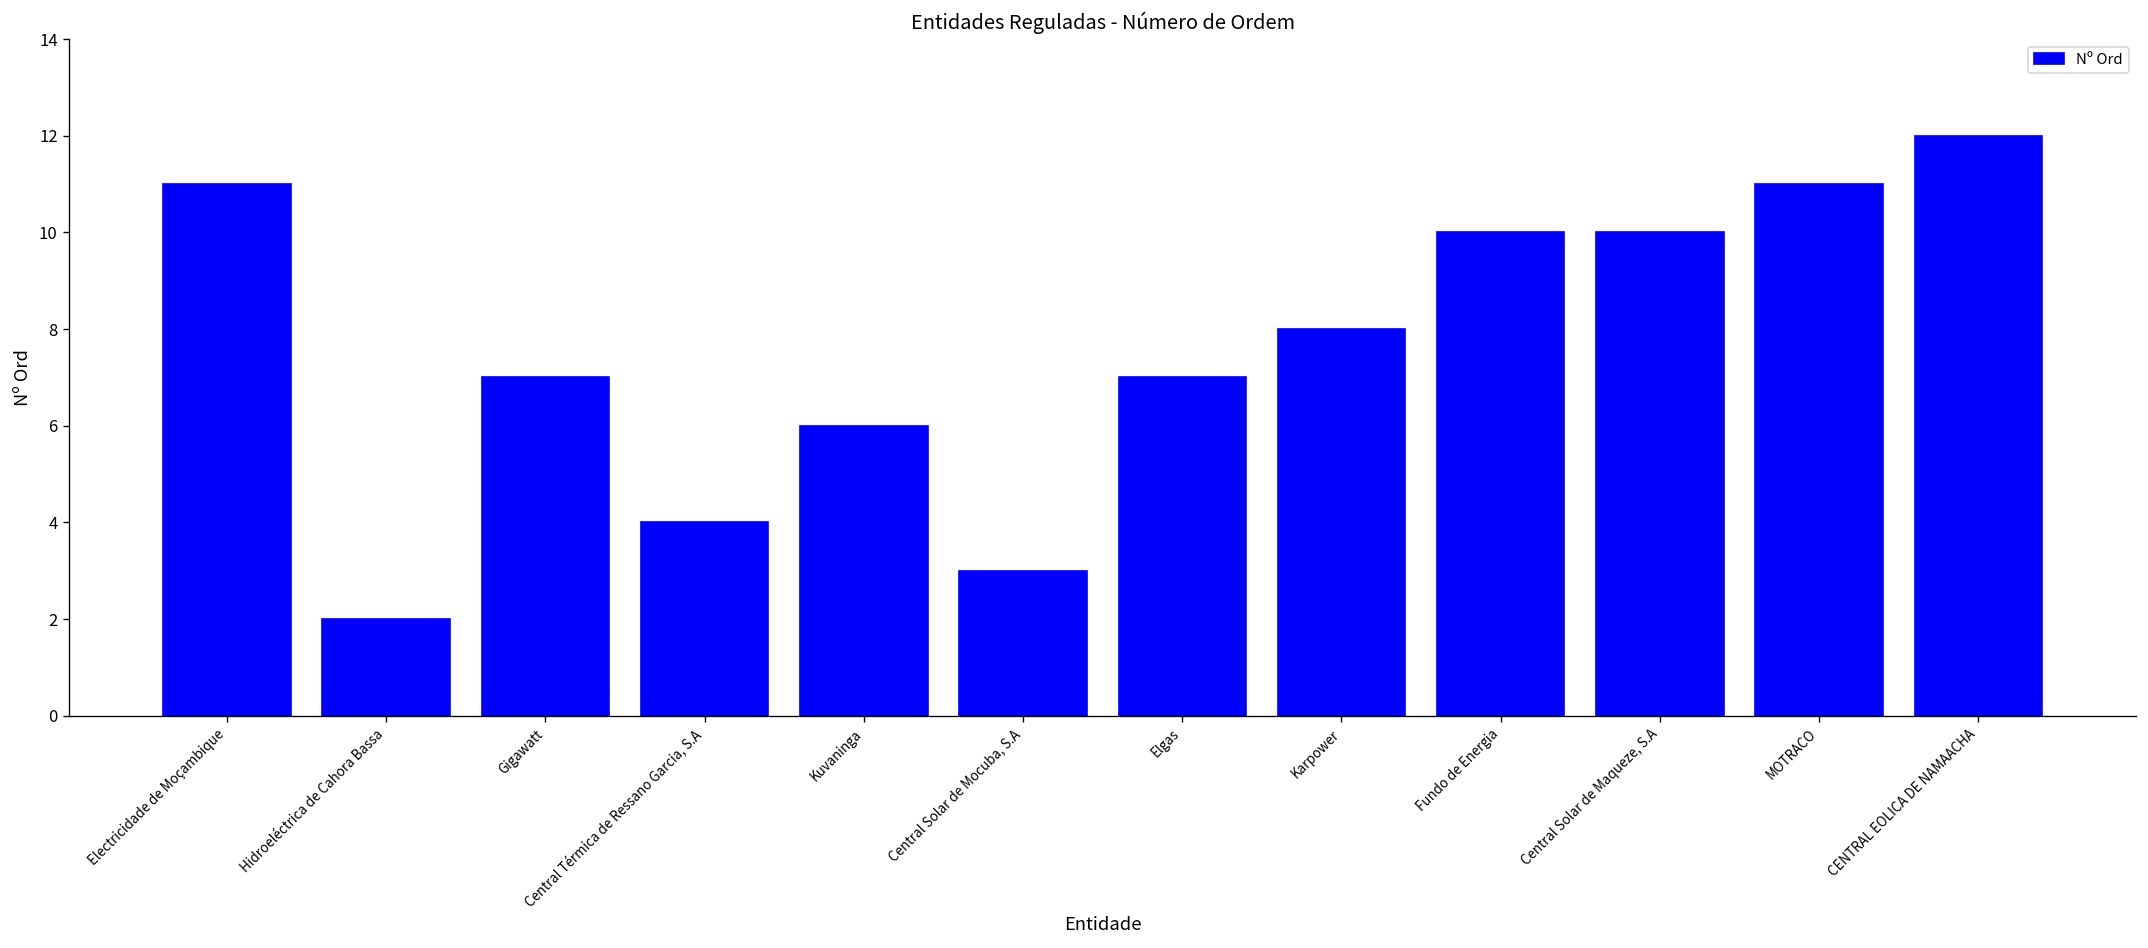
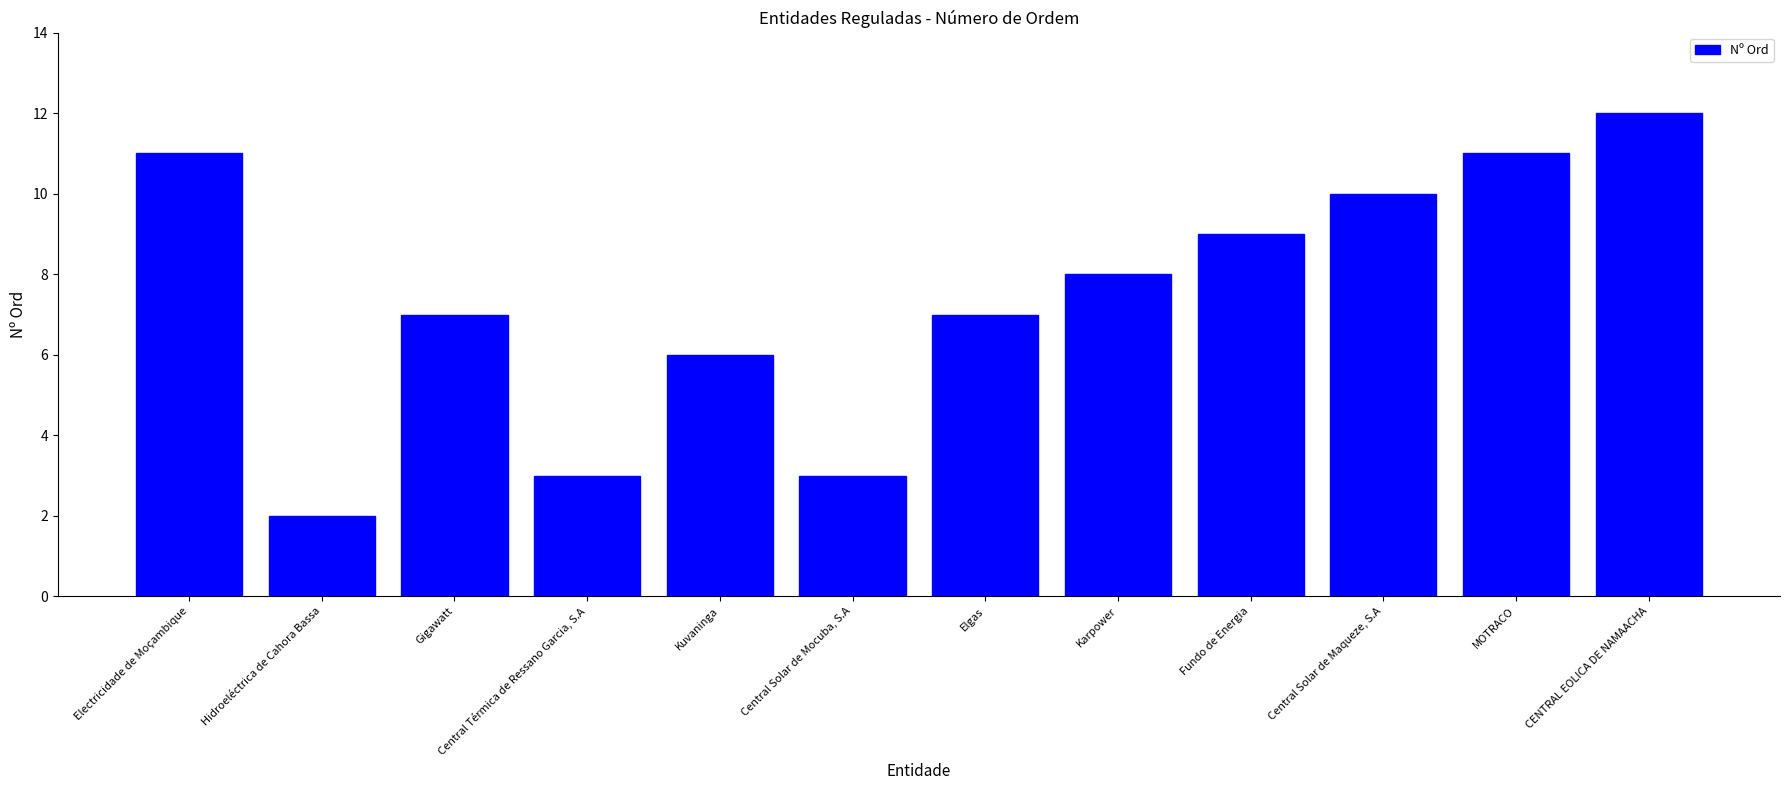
Central Térmica de Ressano Garcia, S.A: 4 -> 3
Fundo de Energia: 10 -> 9
